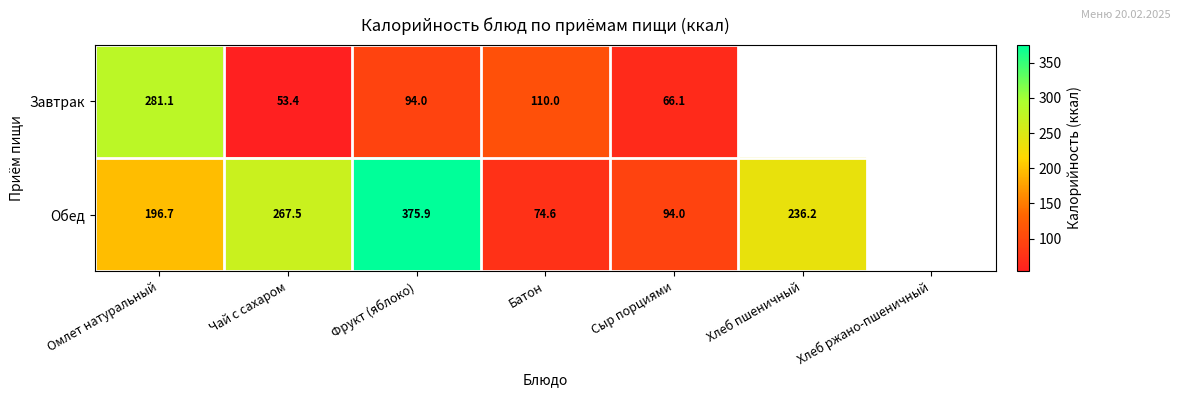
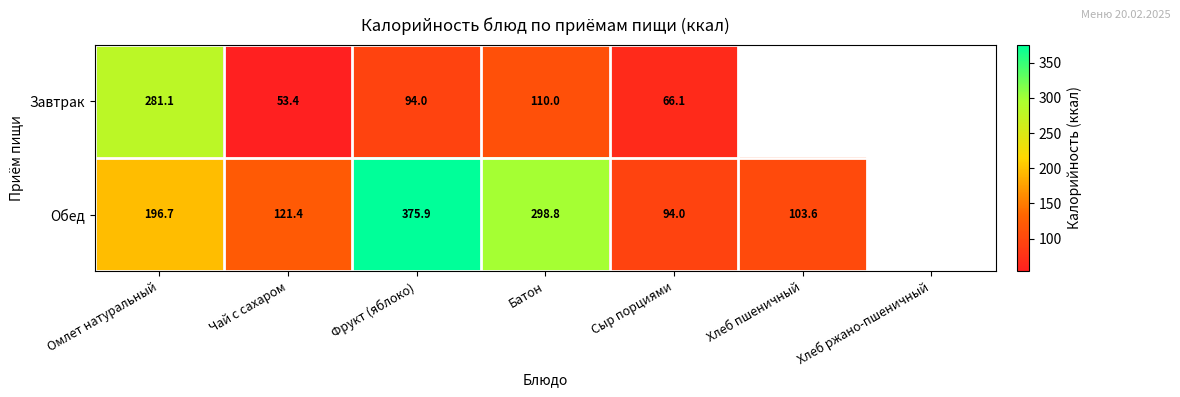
Обед, Чай с сахаром: 267.5 -> 121.4
Обед, Батон: 74.6 -> 298.8
Обед, Хлеб пшеничный: 236.2 -> 103.6
